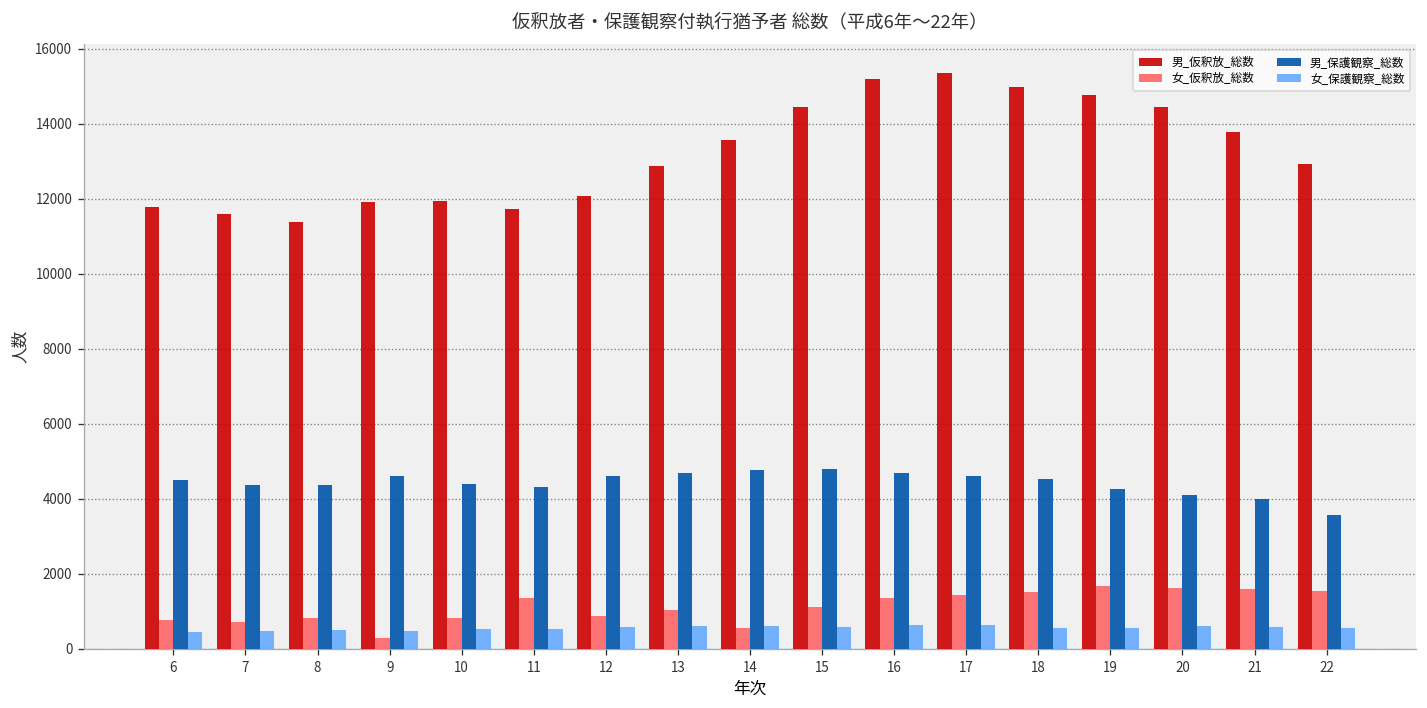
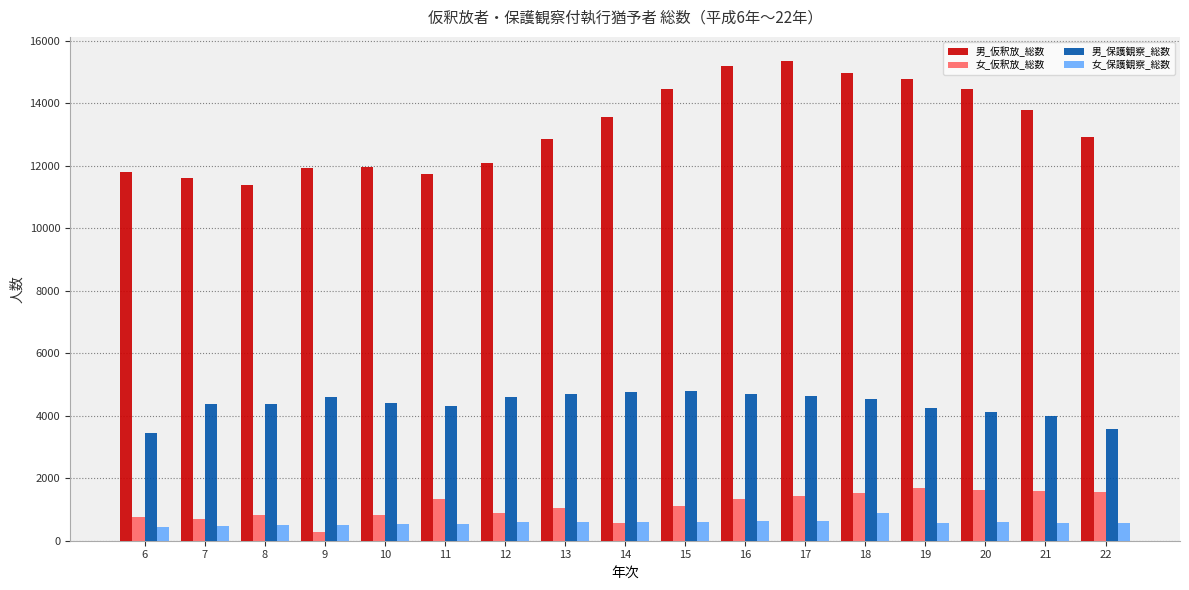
男_保護観察_総数, 6: 4500 -> 3400
女_保護観察_総数, 18: 600 -> 900
